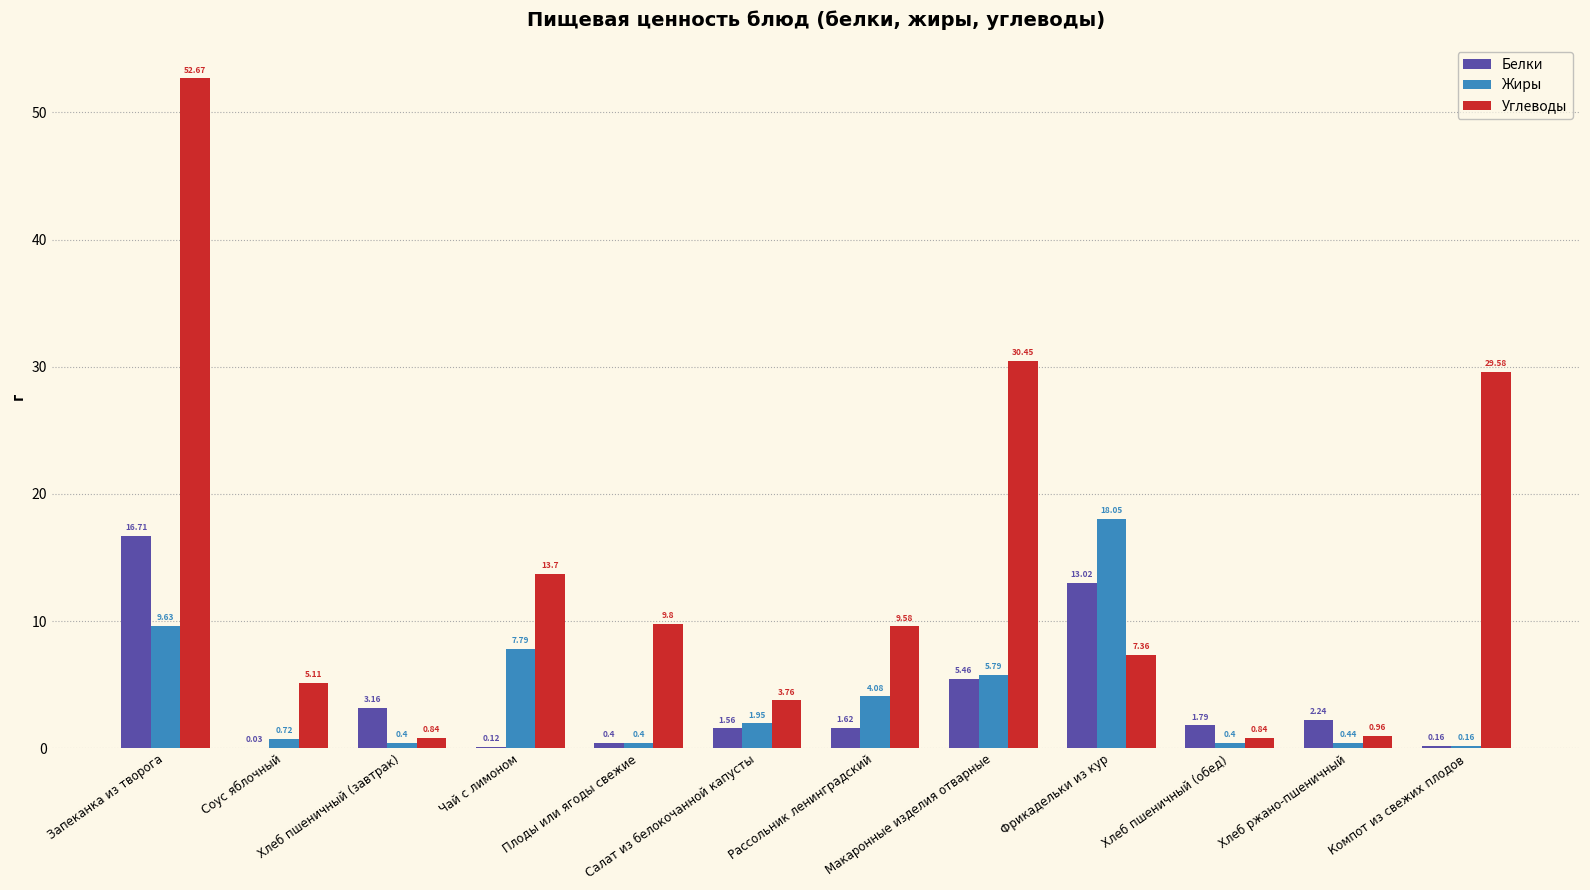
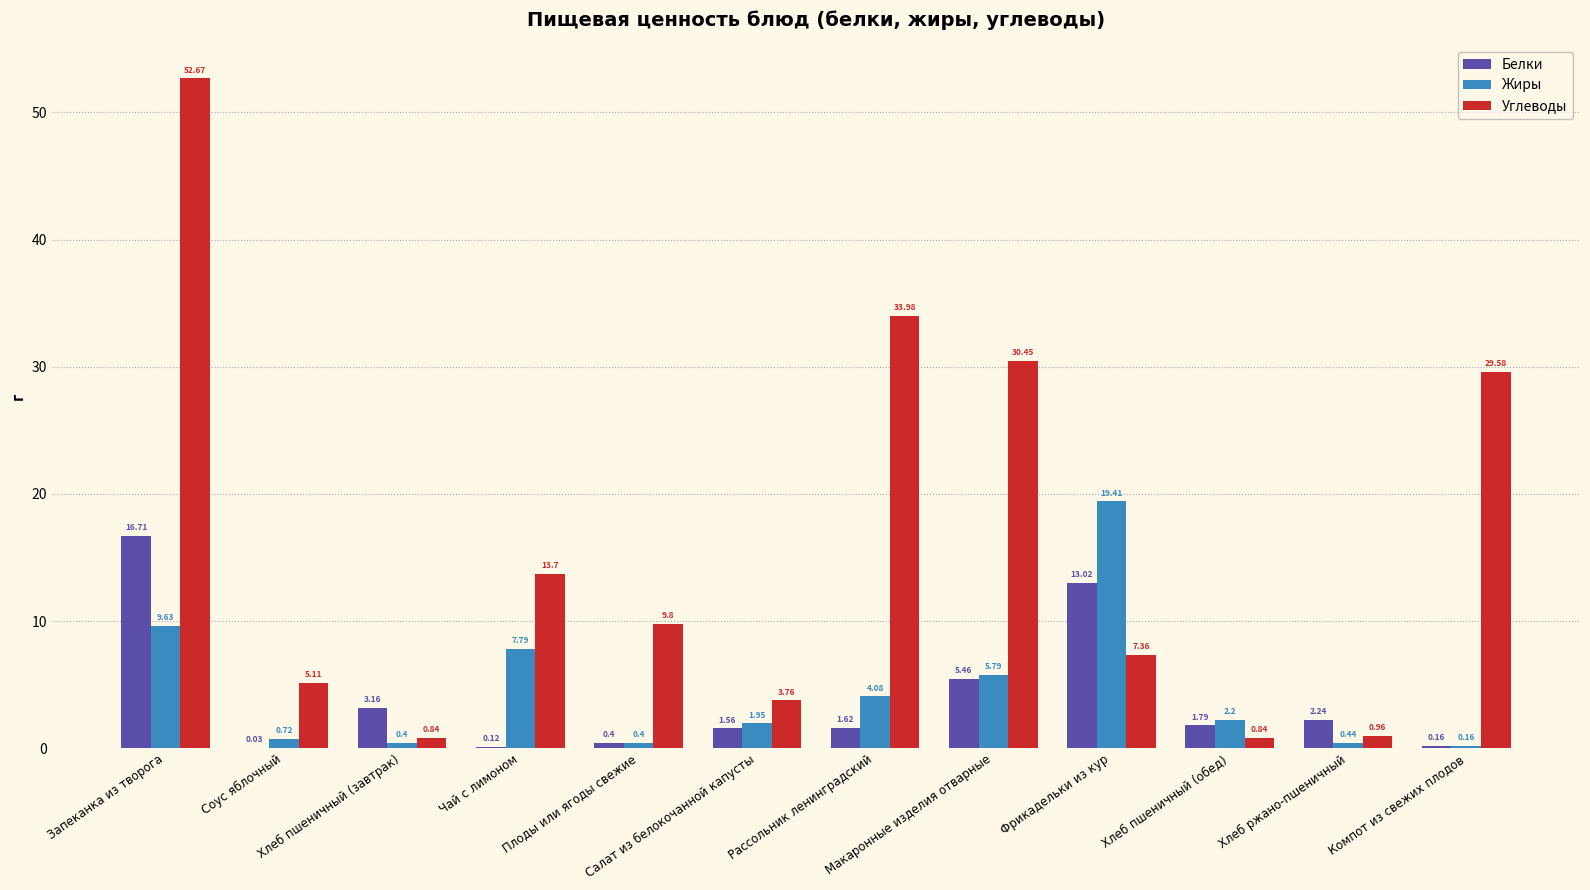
Углеводы, Рассольник ленинградский: 9.58 -> 33.98
Жиры, Фрикадельки из кур: 18.05 -> 19.41
Жиры, Хлеб пшеничный (обед): 0.4 -> 2.2
